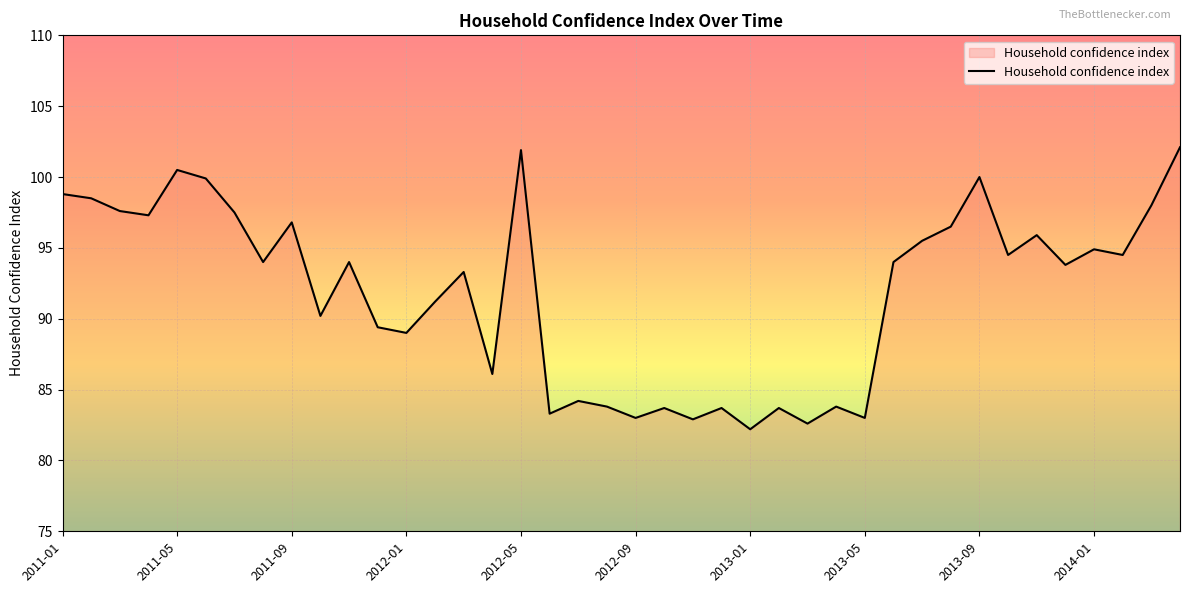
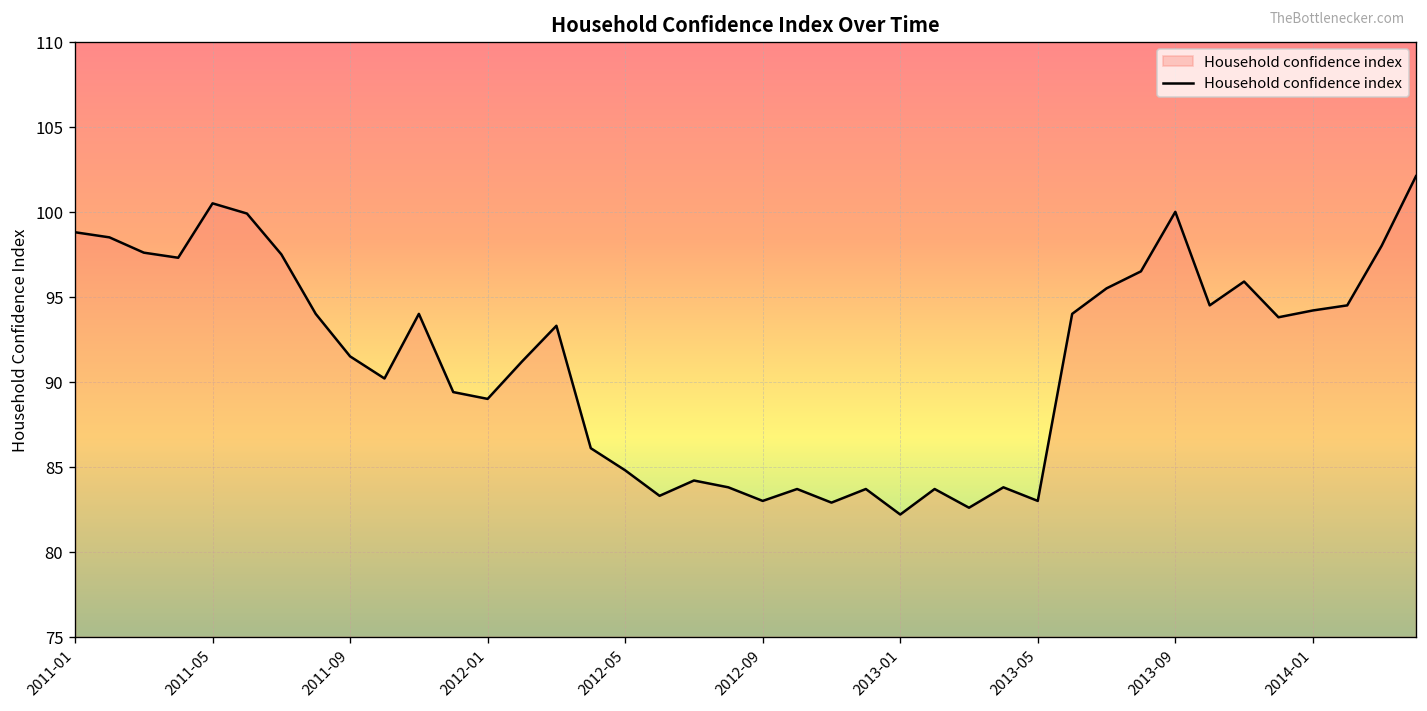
2011-09: 96.8 -> 91.5
2012-05: 101.9 -> 84.8
2014-01: 94.9 -> 94.2
